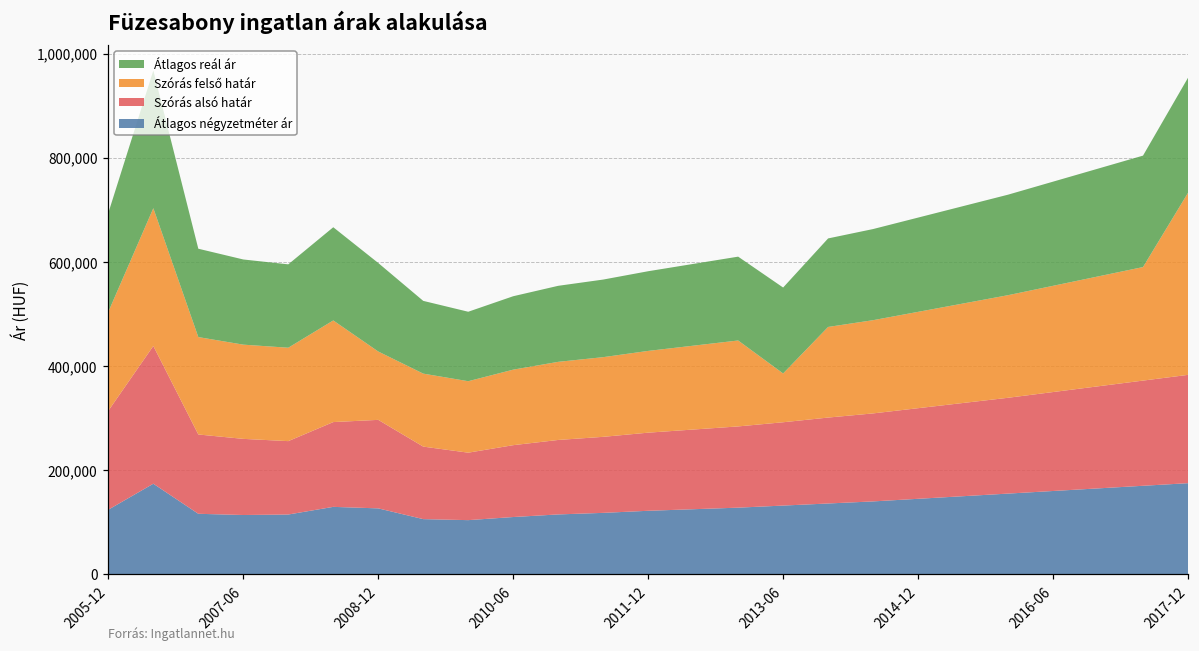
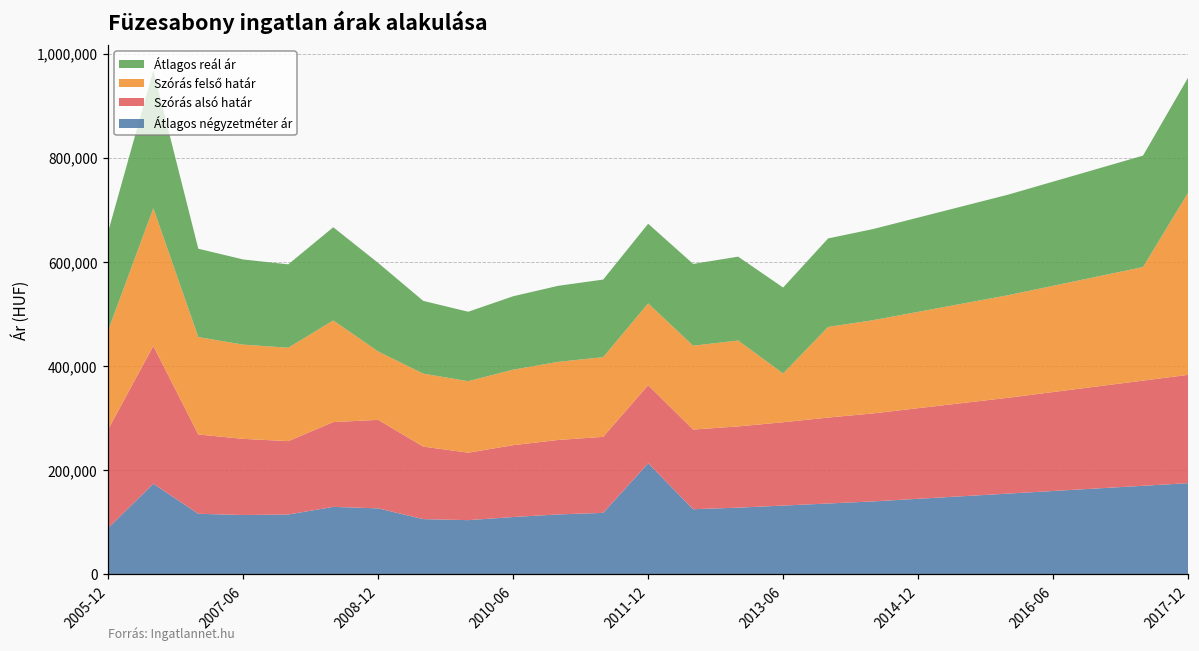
Átlagos négyzetméter ár, 2005-12: 120,000 -> 90,000
Átlagos négyzetméter ár, 2011-12: 120,000 -> 210,000
